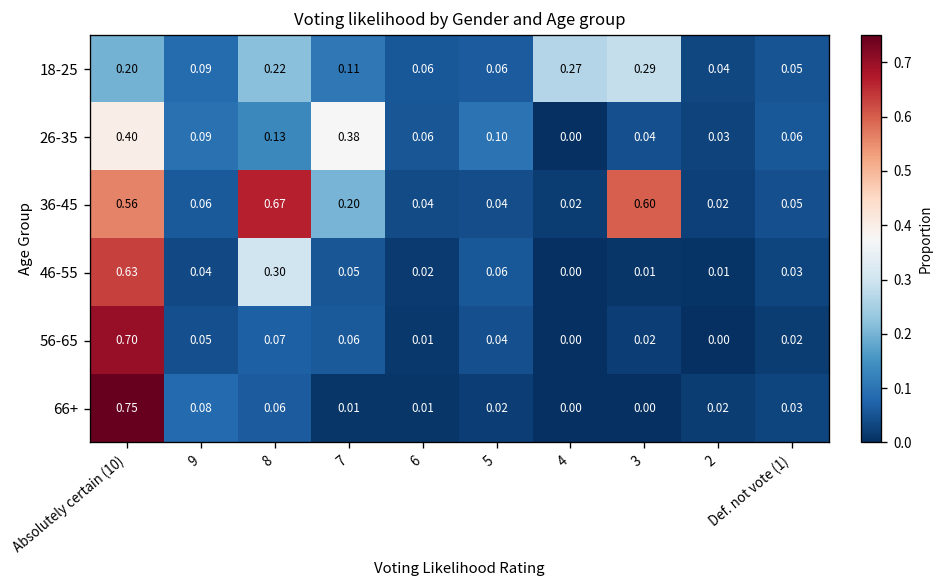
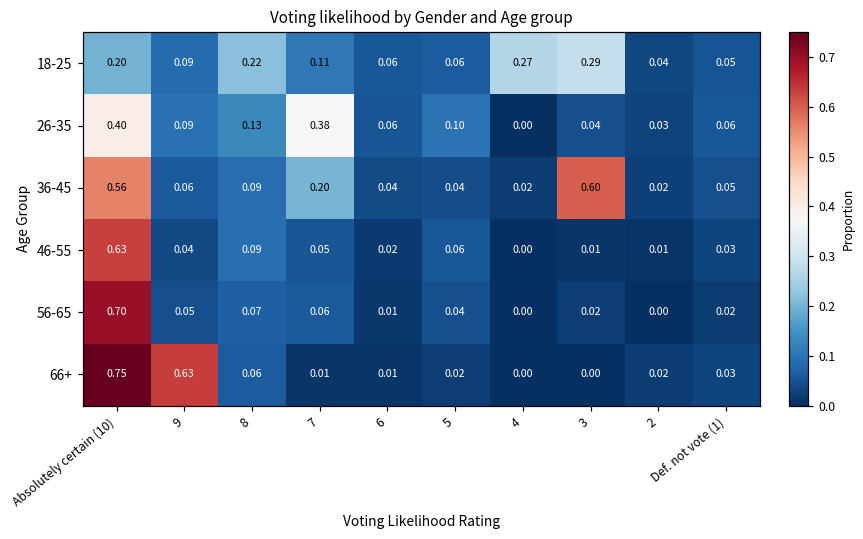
36-45, 8: 0.67 -> 0.09
46-55, 8: 0.30 -> 0.09
66+, 9: 0.08 -> 0.63
